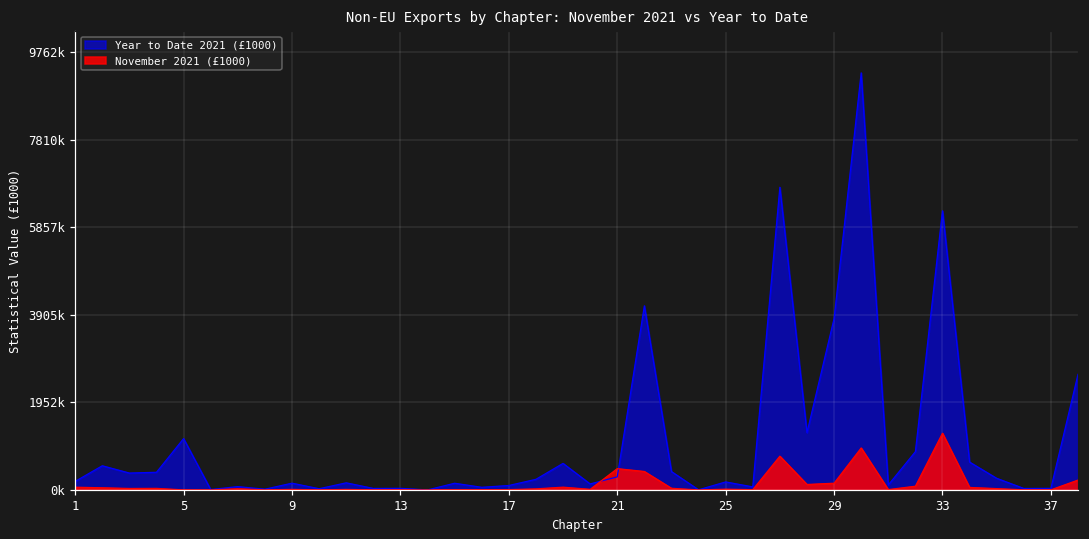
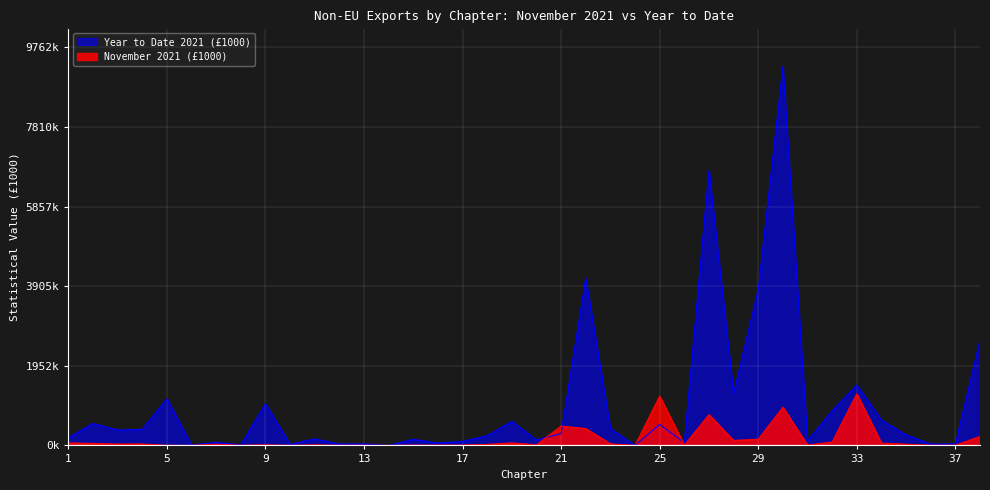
Year to Date 2021 (£1000), 9: 200000 -> 1000000
Year to Date 2021 (£1000), 25: 200000 -> 500000
November 2021 (£1000), 25: 0 -> 1200000
Year to Date 2021 (£1000), 33: 6200000 -> 1500000
